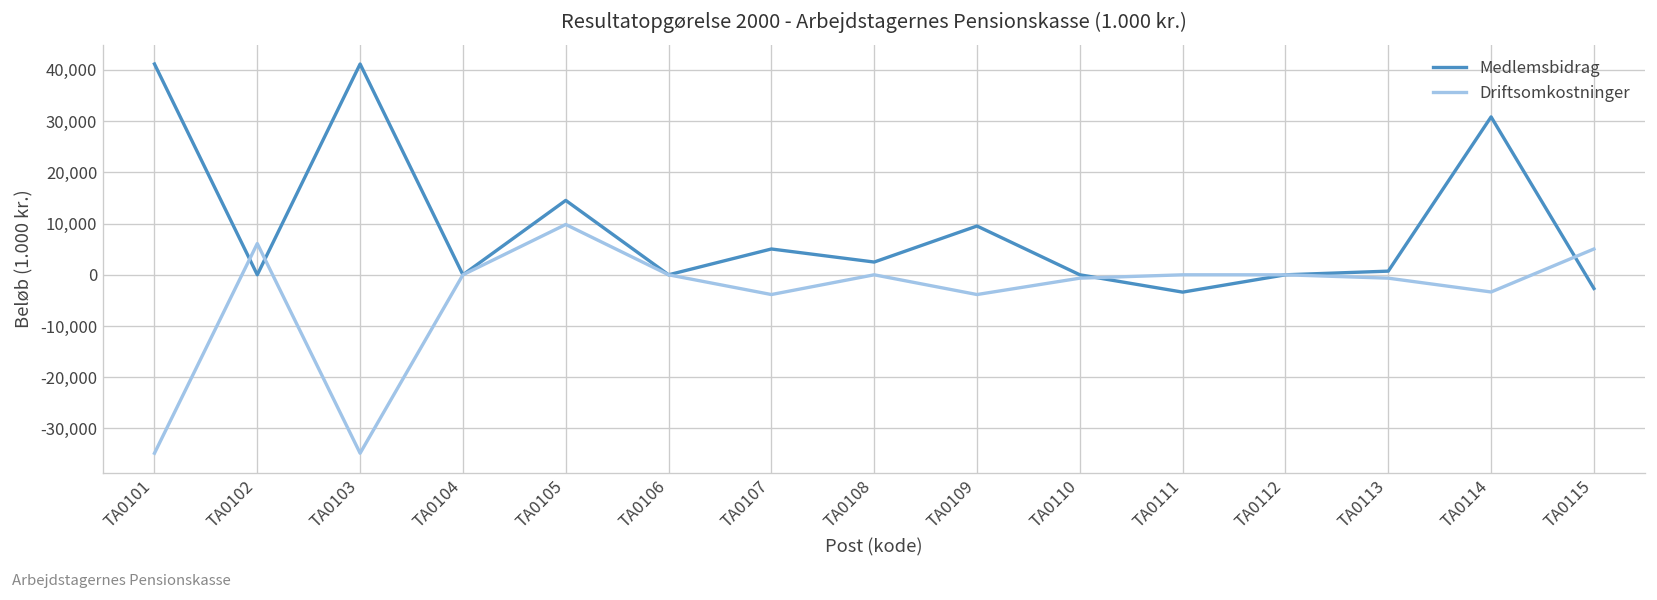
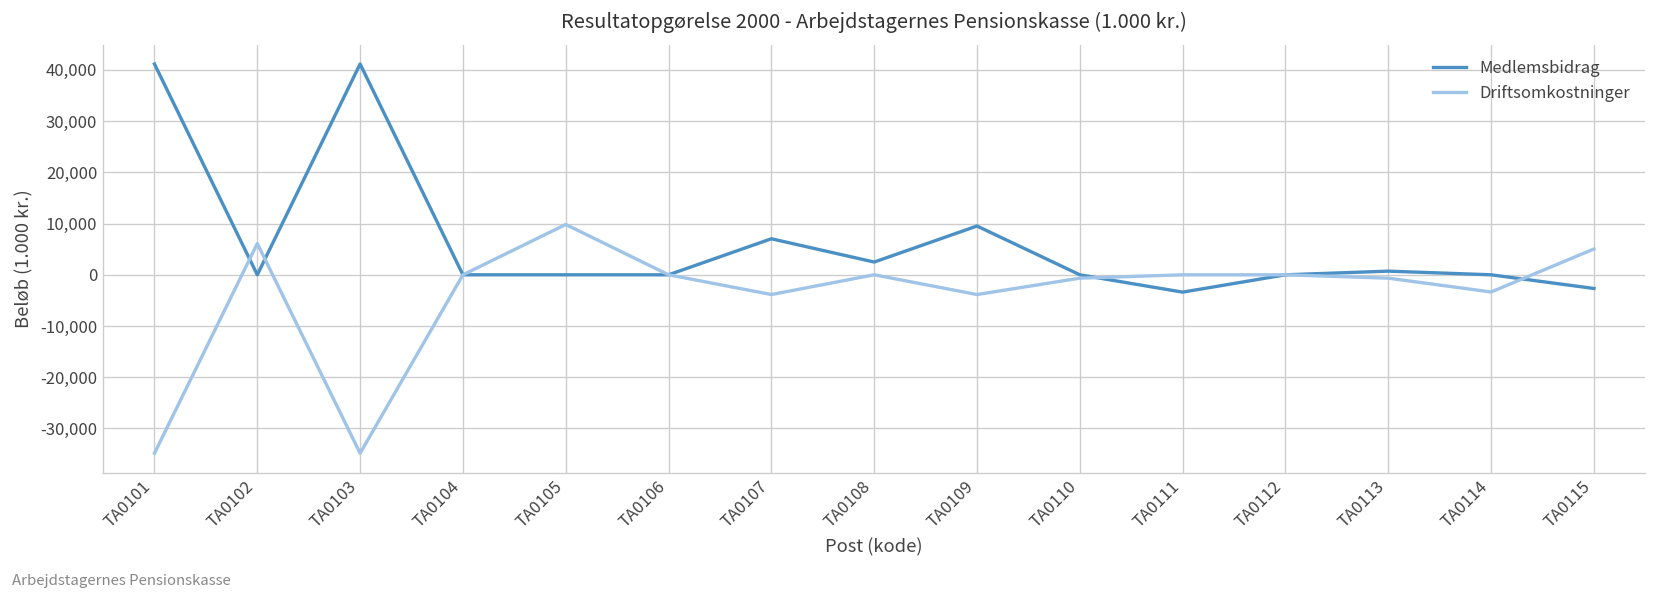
Medlemsbidrag, TA0105: 15,000 -> 0
Medlemsbidrag, TA0107: 5,000 -> 7,000
Medlemsbidrag, TA0114: 31,000 -> 0
